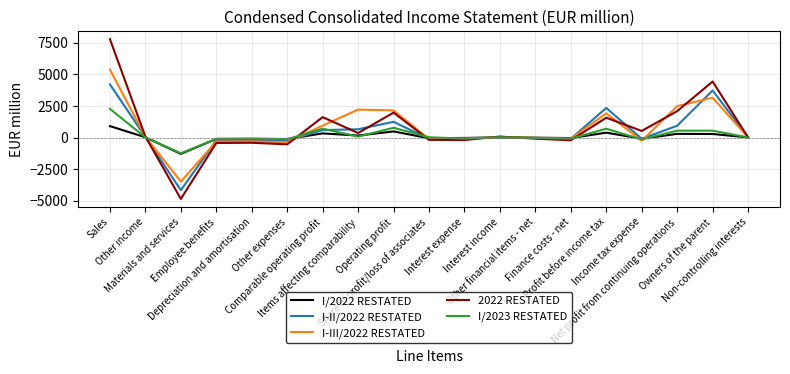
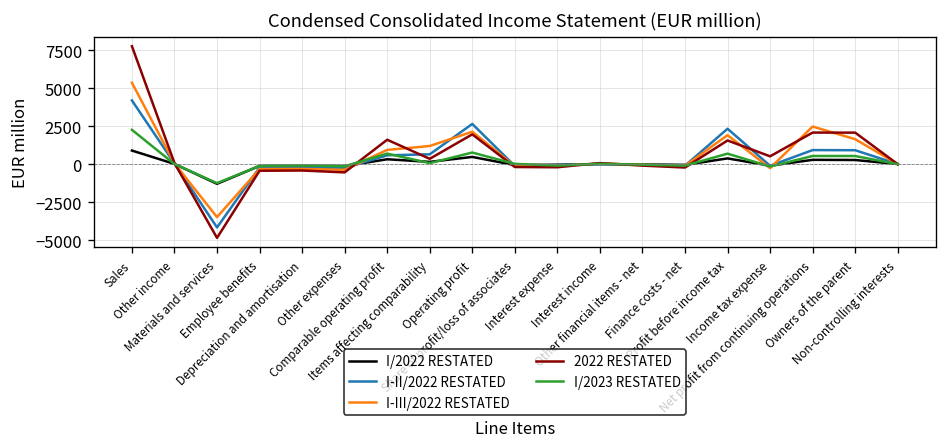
I-III/2022 RESTATED, Items affecting comparability: 2200 -> 1200
I-II/2022 RESTATED, Operating profit: 1200 -> 2700
I-II/2022 RESTATED, Owners of the parent: 3700 -> 900
I-III/2022 RESTATED, Owners of the parent: 3100 -> 1600
2022 RESTATED, Owners of the parent: 4400 -> 2100
